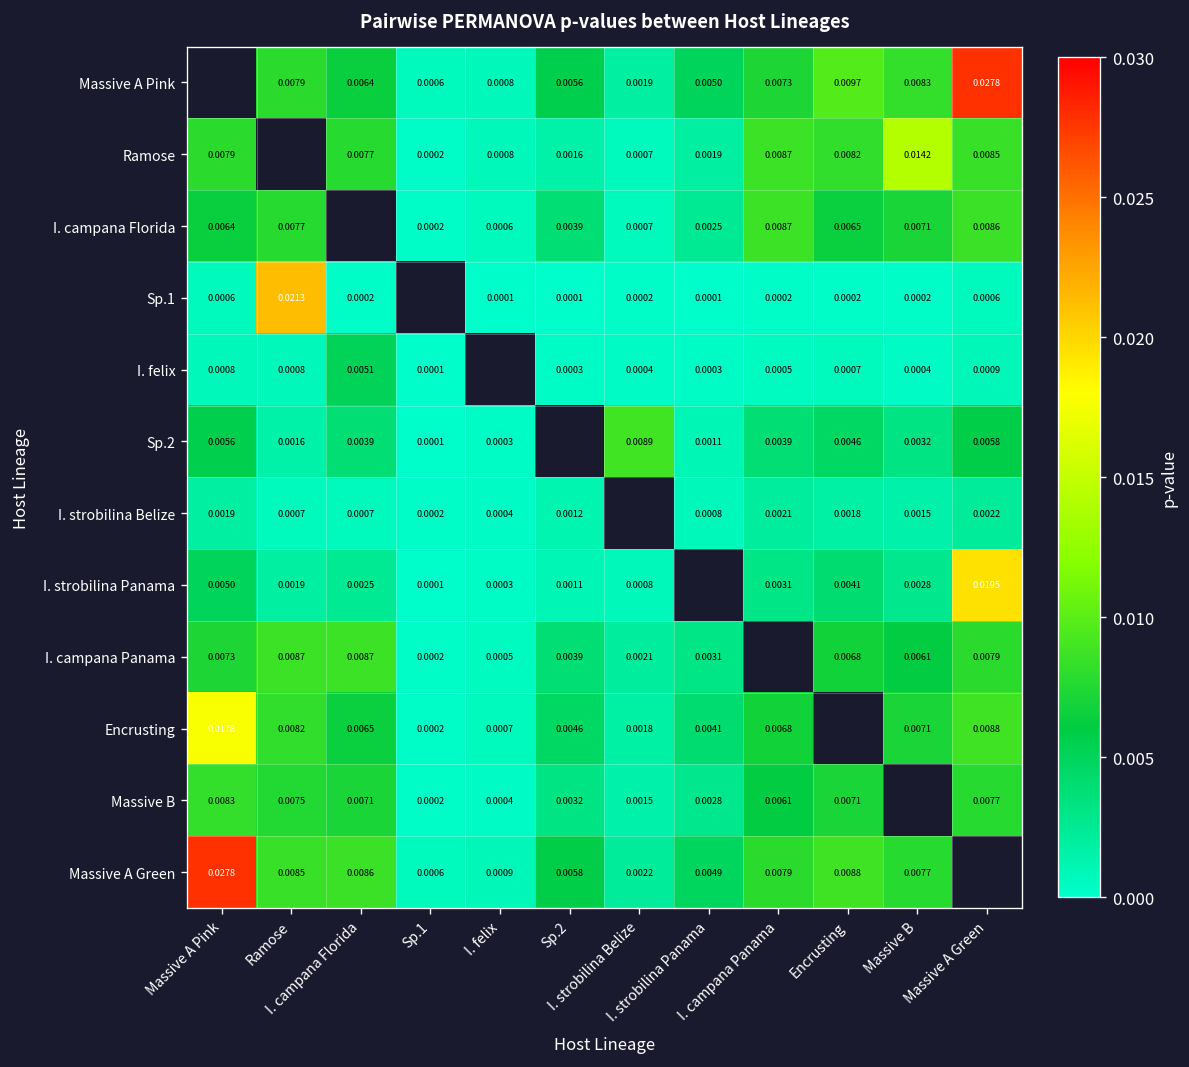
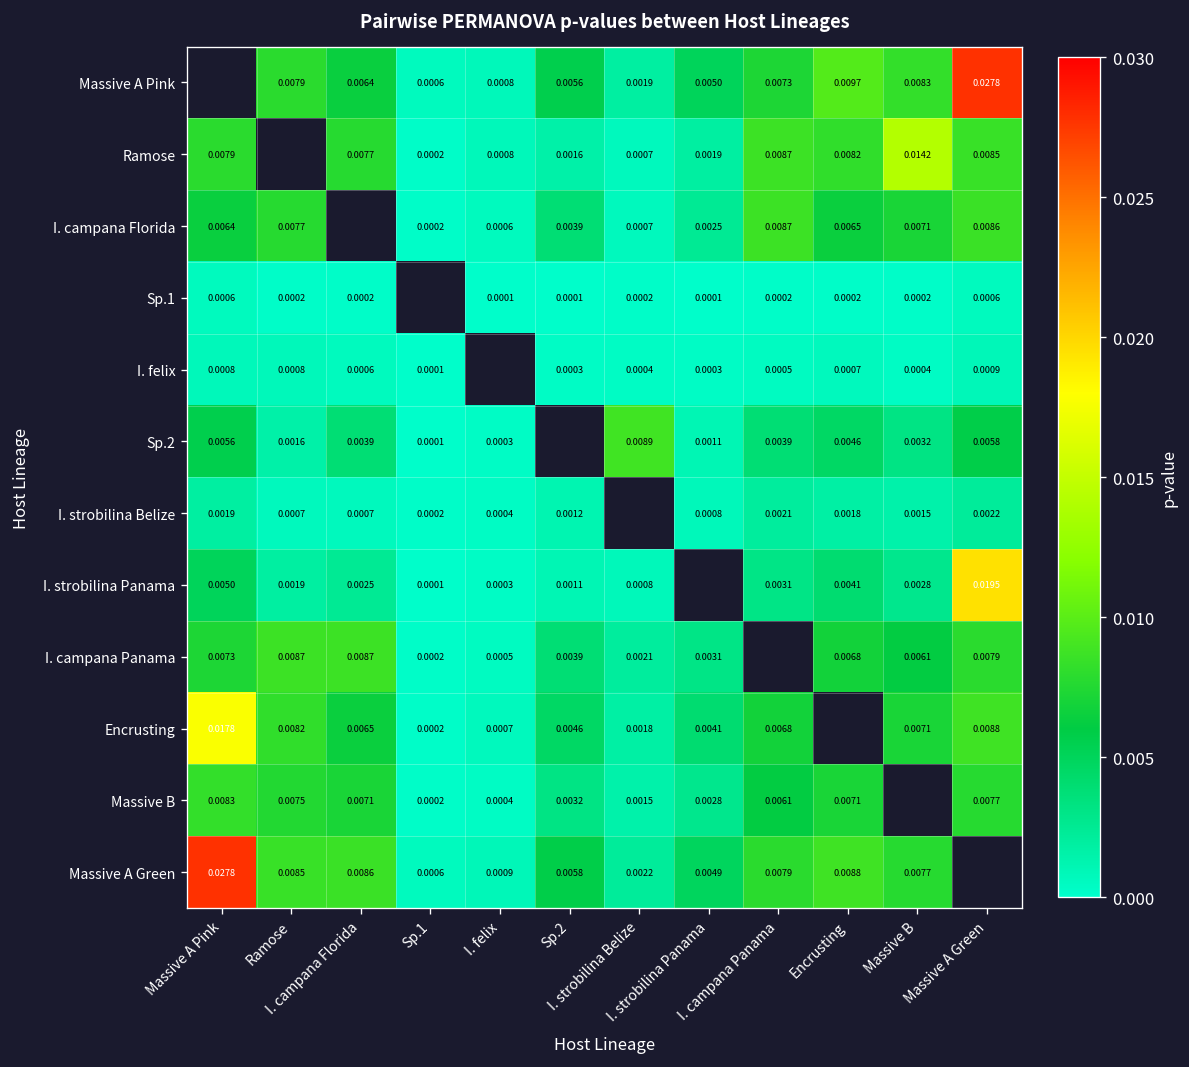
Sp.1, Ramose: 0.0213 -> 0.0002
I. felix, I. campana Florida: 0.0051 -> 0.0006
